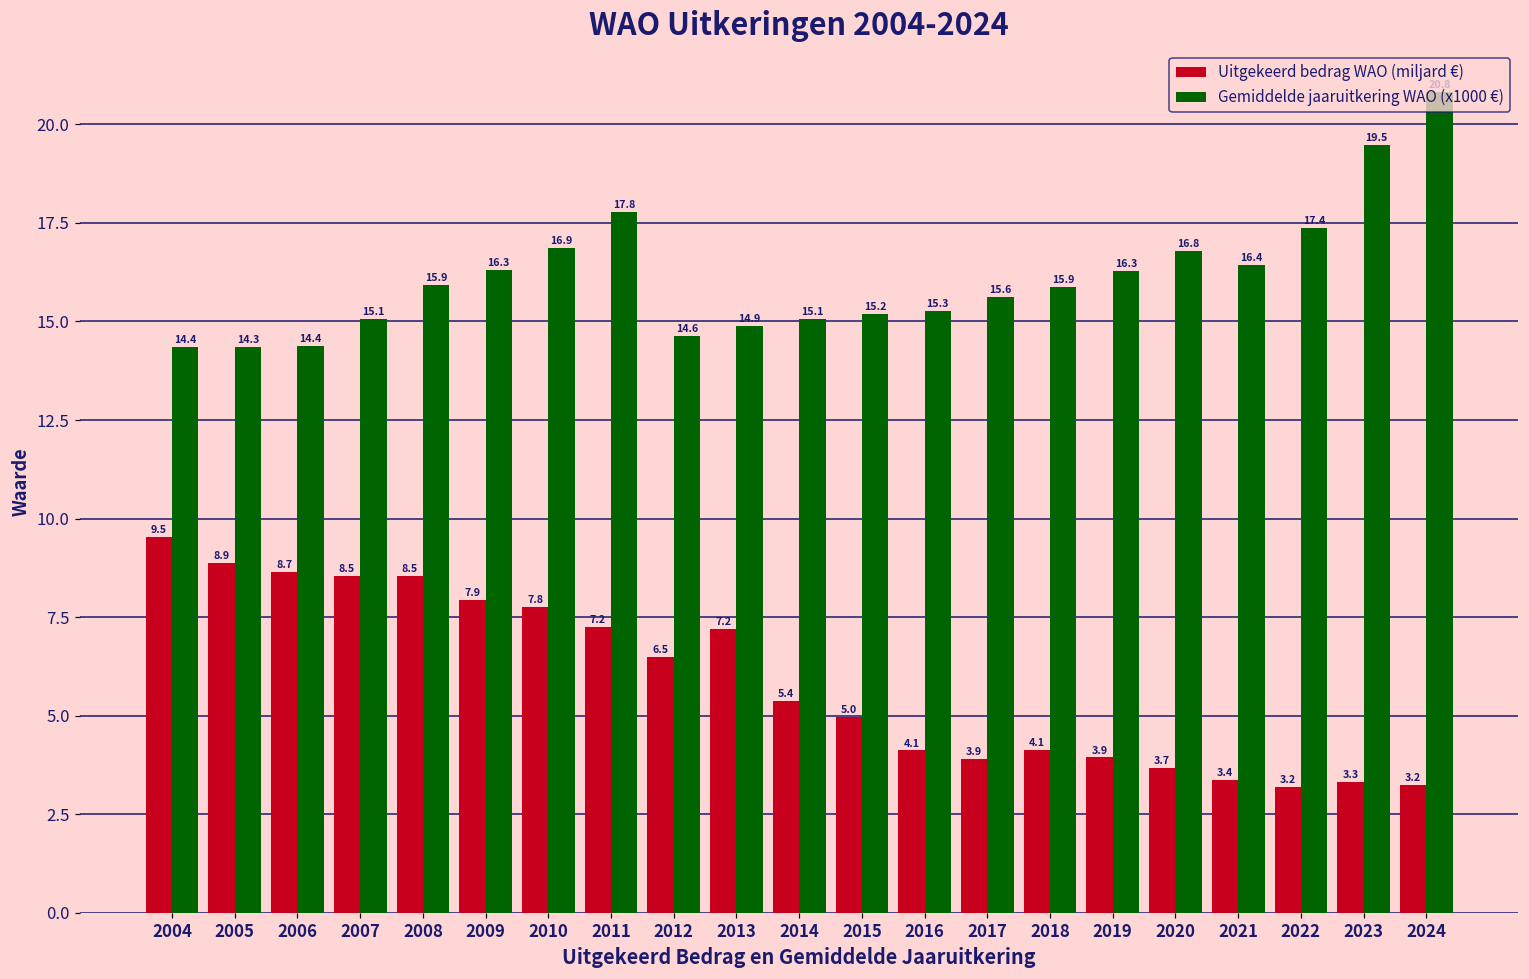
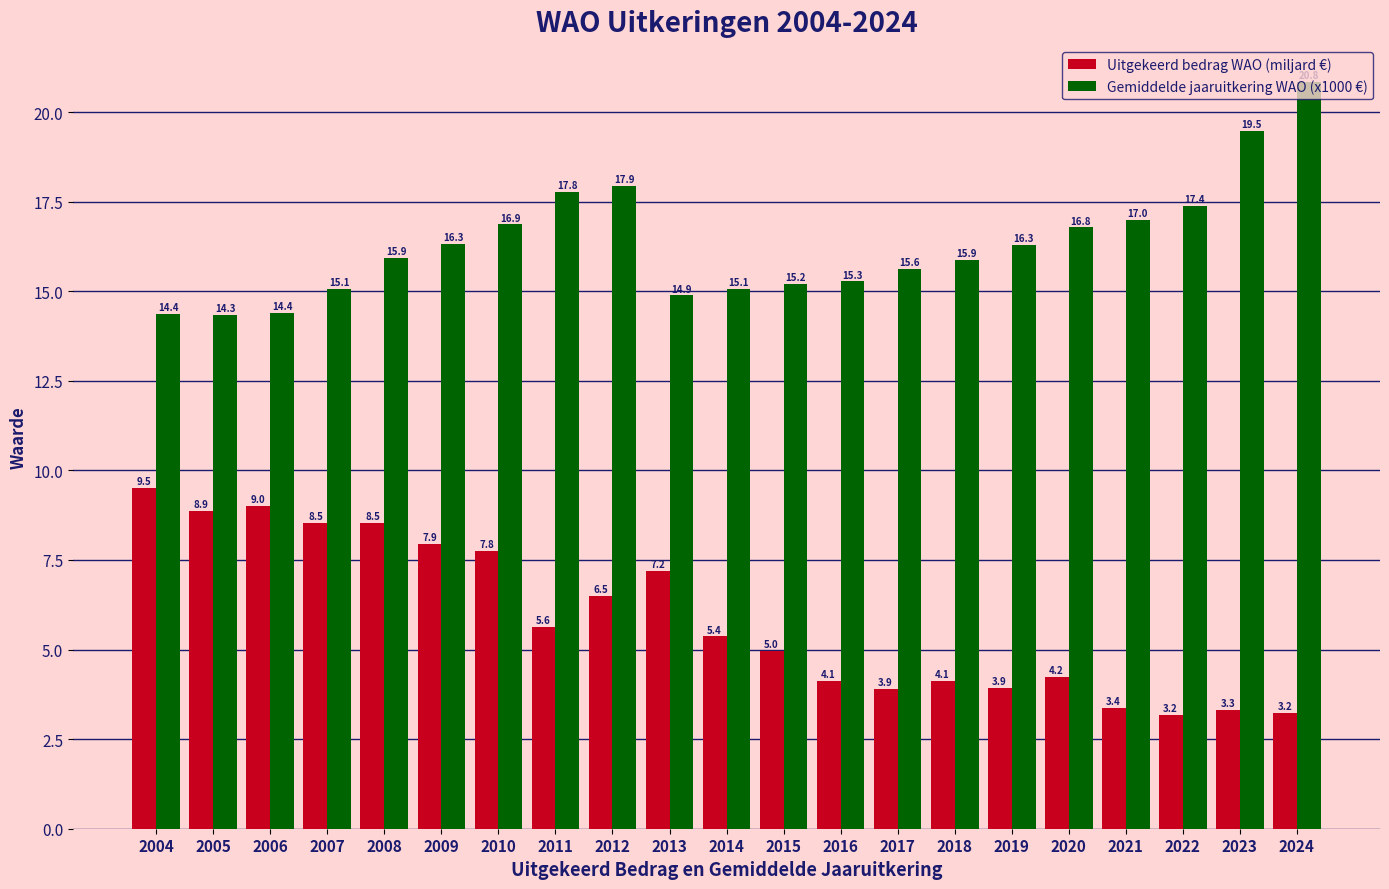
Uitgekeerd bedrag WAO (miljard €), 2006: 8.7 -> 9.0
Uitgekeerd bedrag WAO (miljard €), 2011: 7.2 -> 5.6
Gemiddelde jaaruitkering WAO (x1000 €), 2012: 14.6 -> 17.9
Uitgekeerd bedrag WAO (miljard €), 2020: 3.7 -> 4.2
Gemiddelde jaaruitkering WAO (x1000 €), 2021: 16.4 -> 17.0
